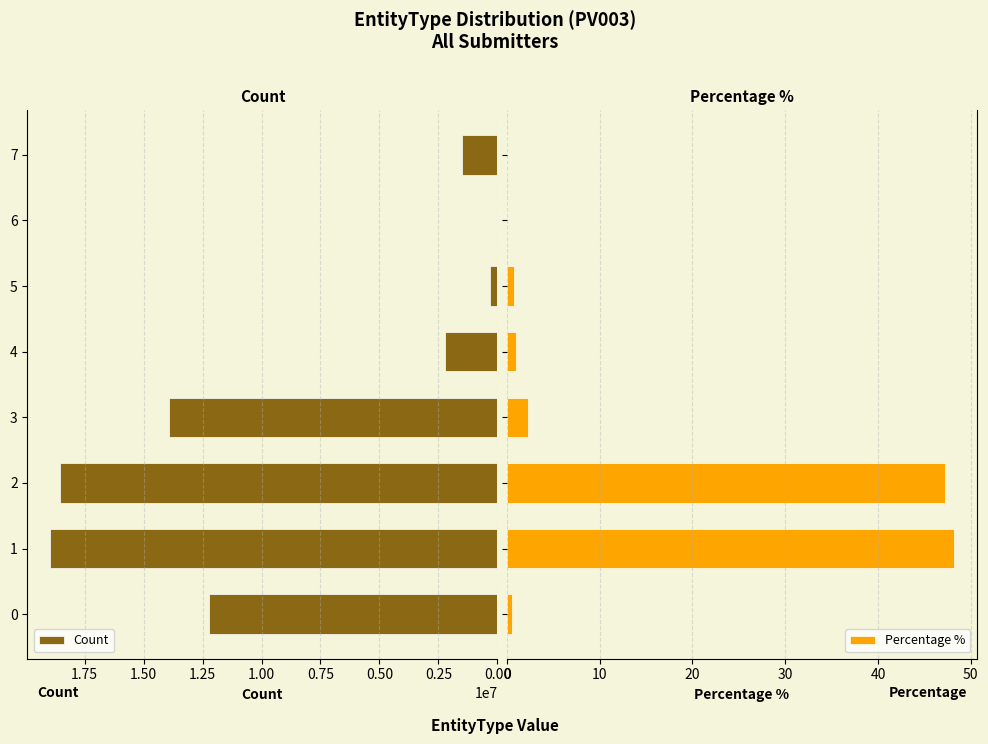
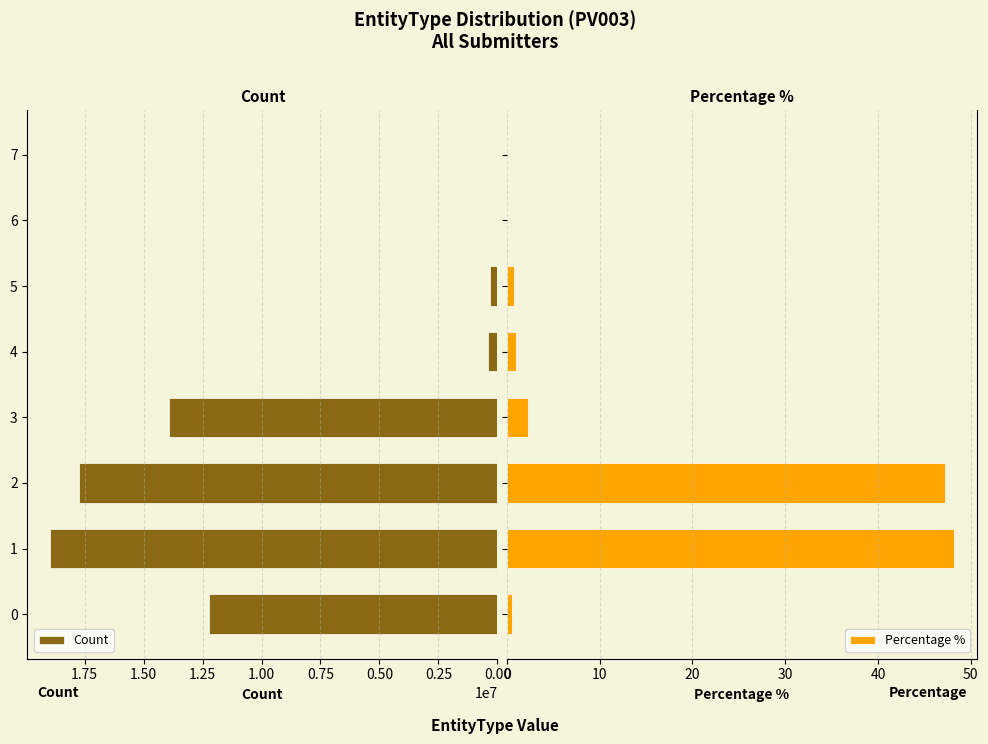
Count, 7: 1500000 -> 0
Count, 4: 2200000 -> 400000
Count, 2: 18600000 -> 17800000
